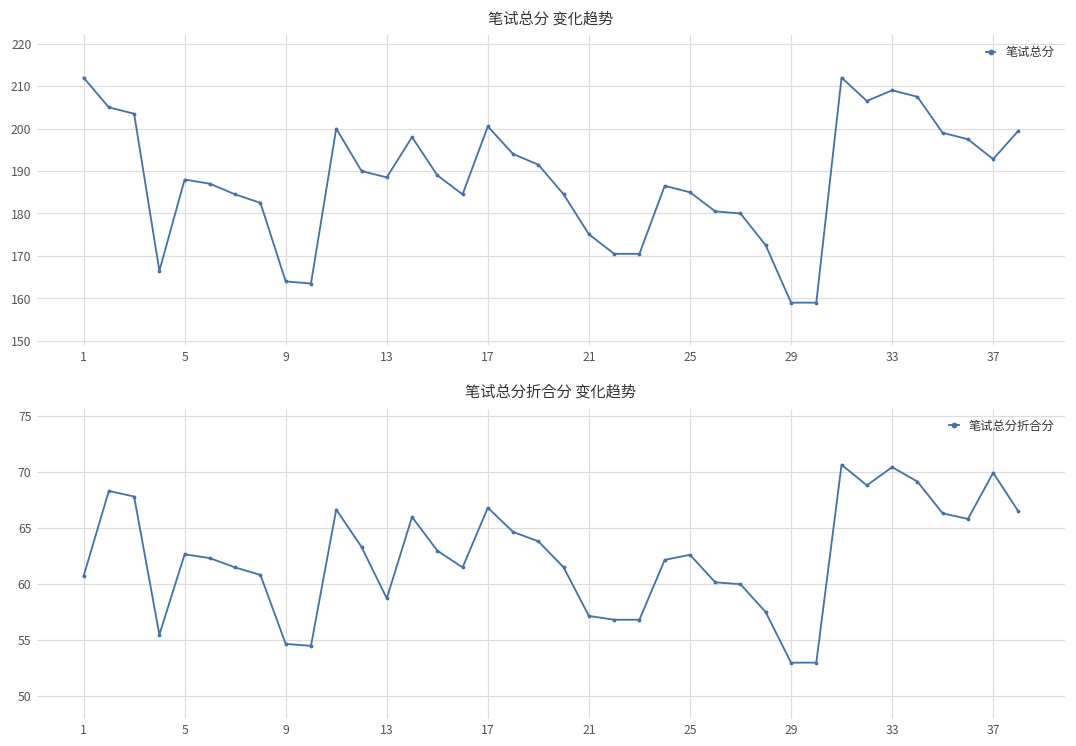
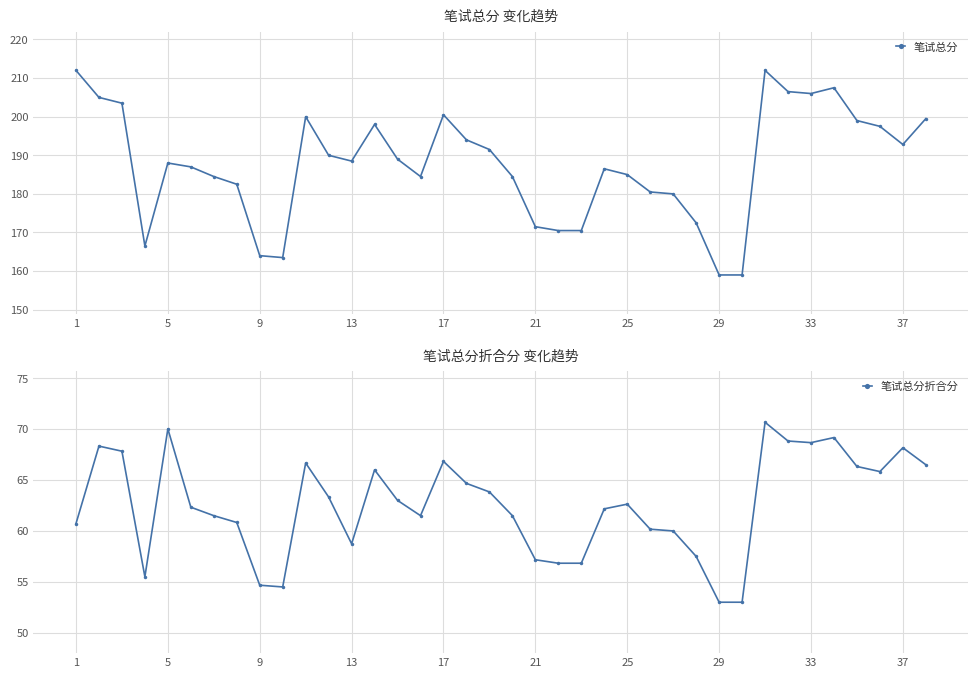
笔试总分 变化趋势, 21: 175 -> 172
笔试总分 变化趋势, 33: 209 -> 206
笔试总分折合分 变化趋势, 5: 62.7 -> 70.0
笔试总分折合分 变化趋势, 33: 70.5 -> 68.7
笔试总分折合分 变化趋势, 37: 70.0 -> 68.2
